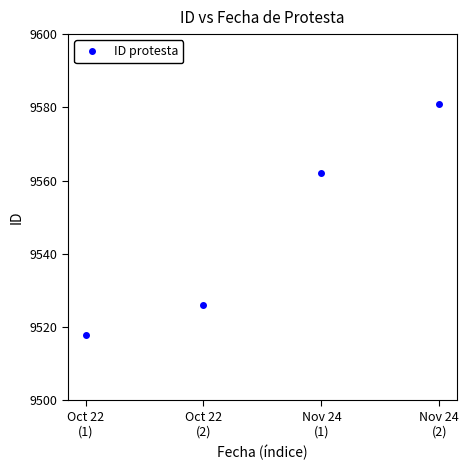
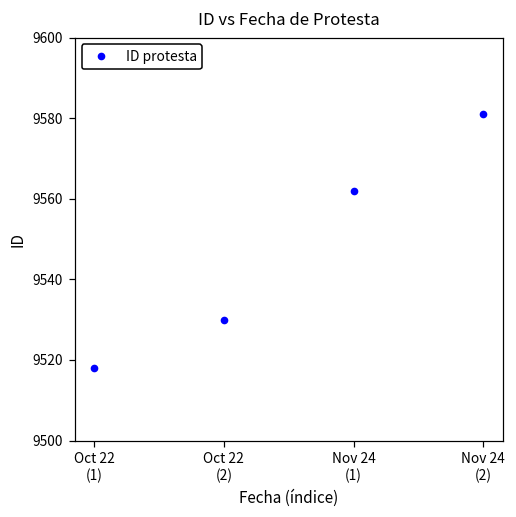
Oct 22 (2): 9526 -> 9530
